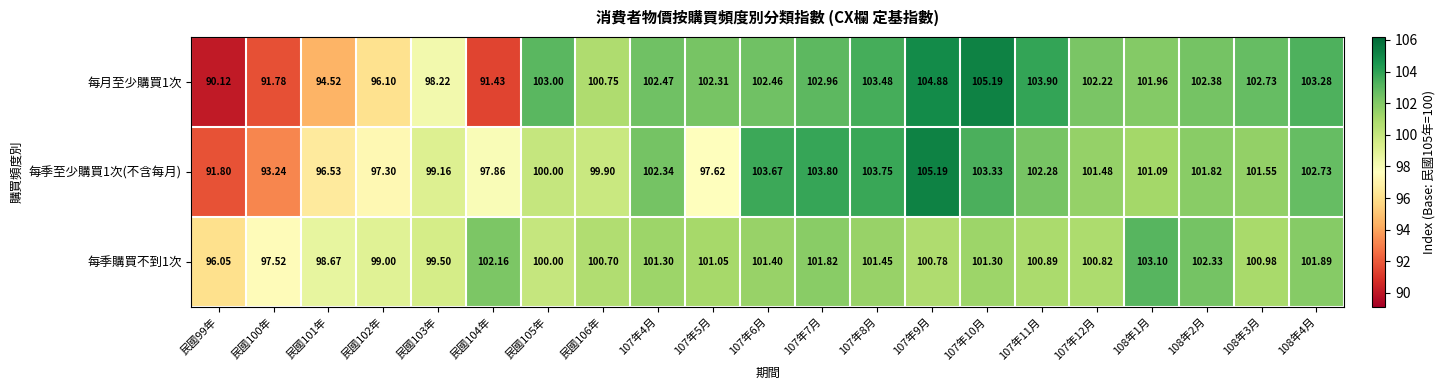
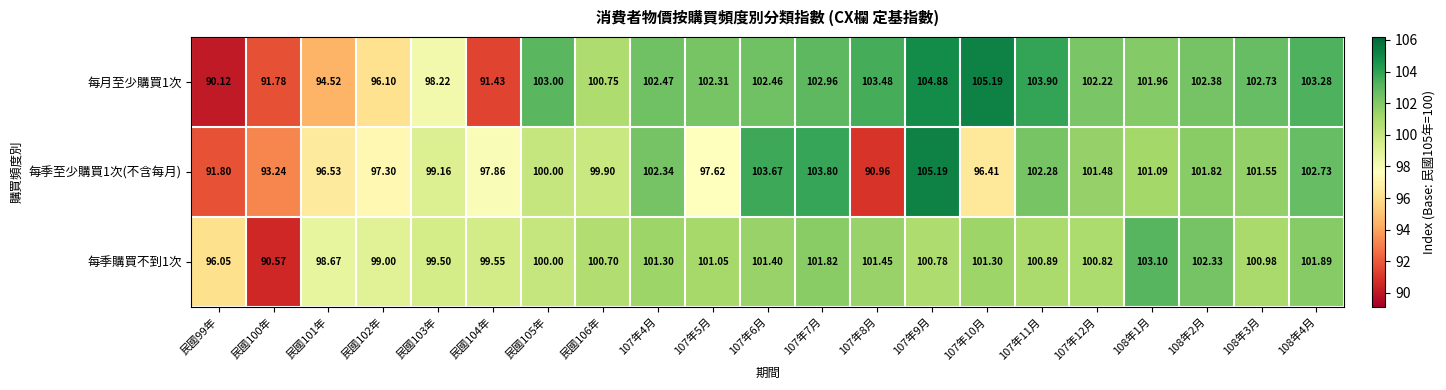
每季至少購買1次(不含每月), 107年8月: 103.75 -> 90.96
每季至少購買1次(不含每月), 107年10月: 103.33 -> 96.41
每季購買不到1次, 民國100年: 97.52 -> 90.57
每季購買不到1次, 民國104年: 102.16 -> 99.55
